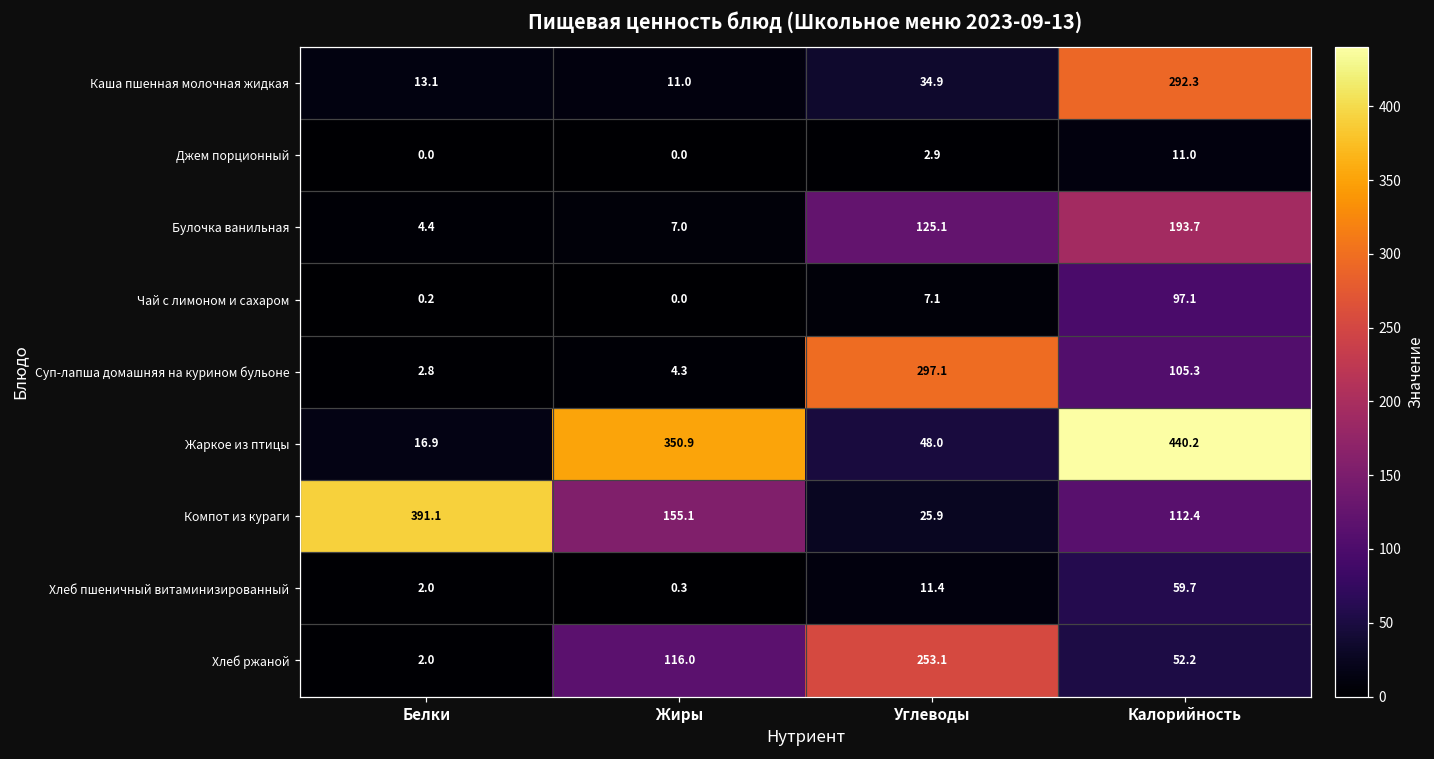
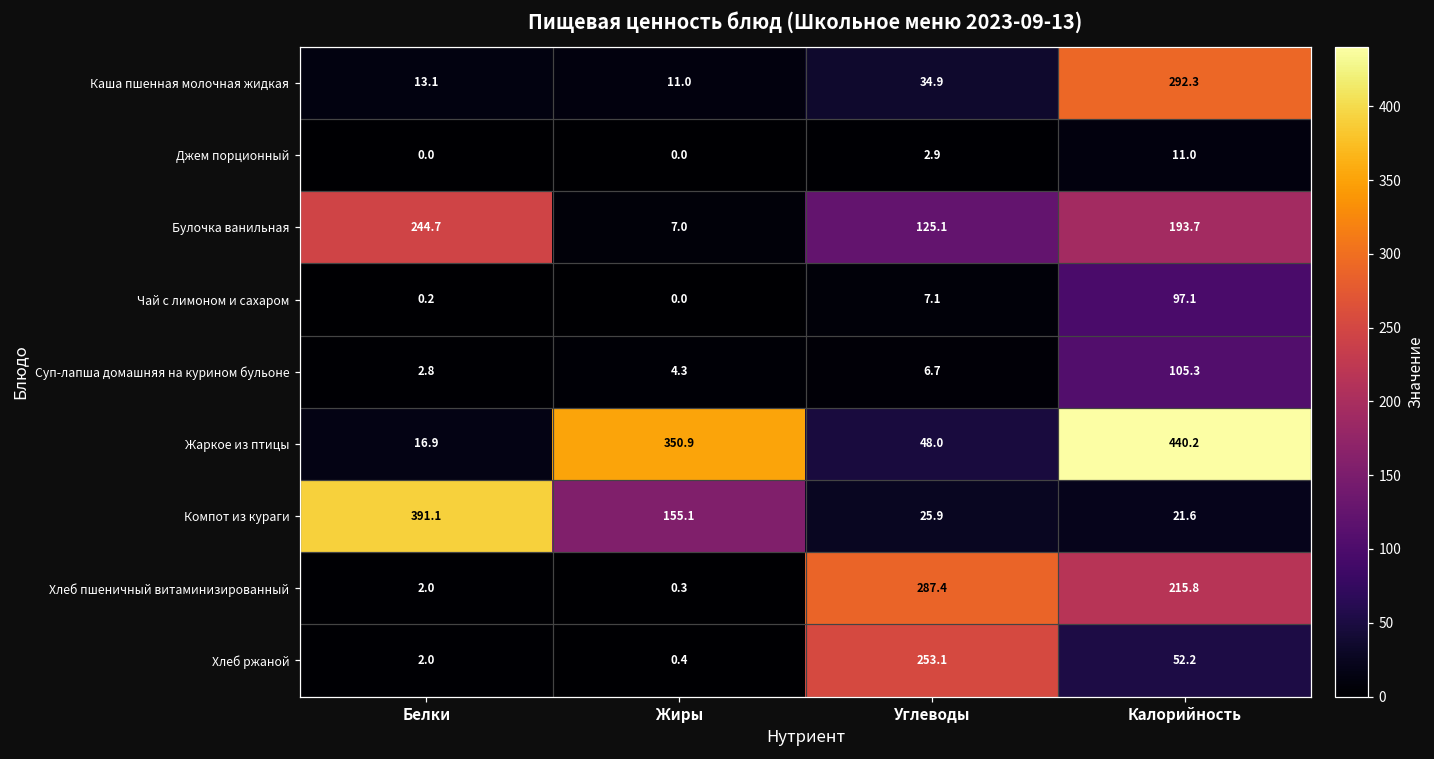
Булочка ванильная, Белки: 4.4 -> 244.7
Суп-лапша домашняя на курином бульоне, Углеводы: 297.1 -> 6.7
Компот из кураги, Калорийность: 112.4 -> 21.6
Хлеб пшеничный витаминизированный, Углеводы: 11.4 -> 287.4
Хлеб пшеничный витаминизированный, Калорийность: 59.7 -> 215.8
Хлеб ржаной, Жиры: 116.0 -> 0.4
